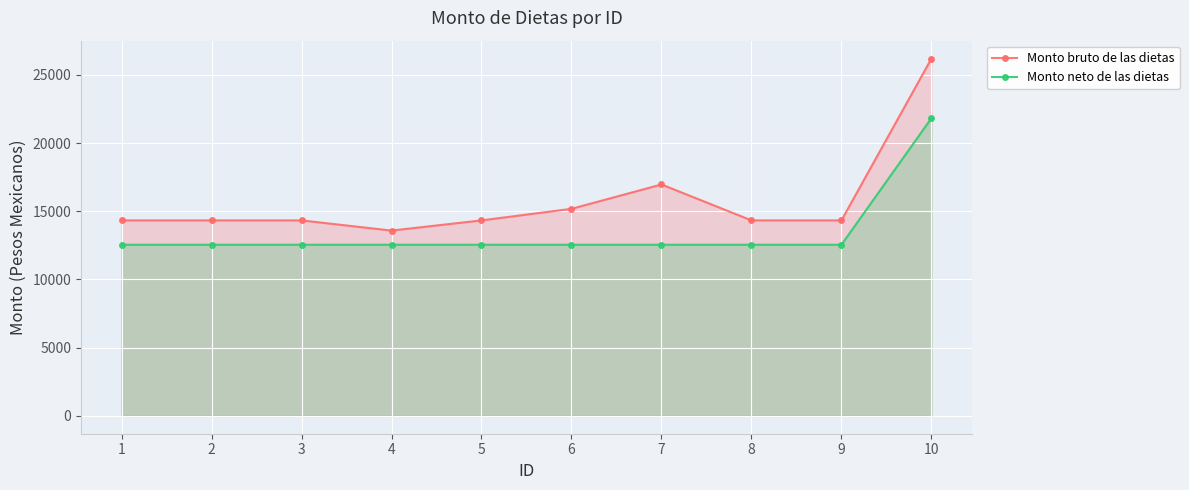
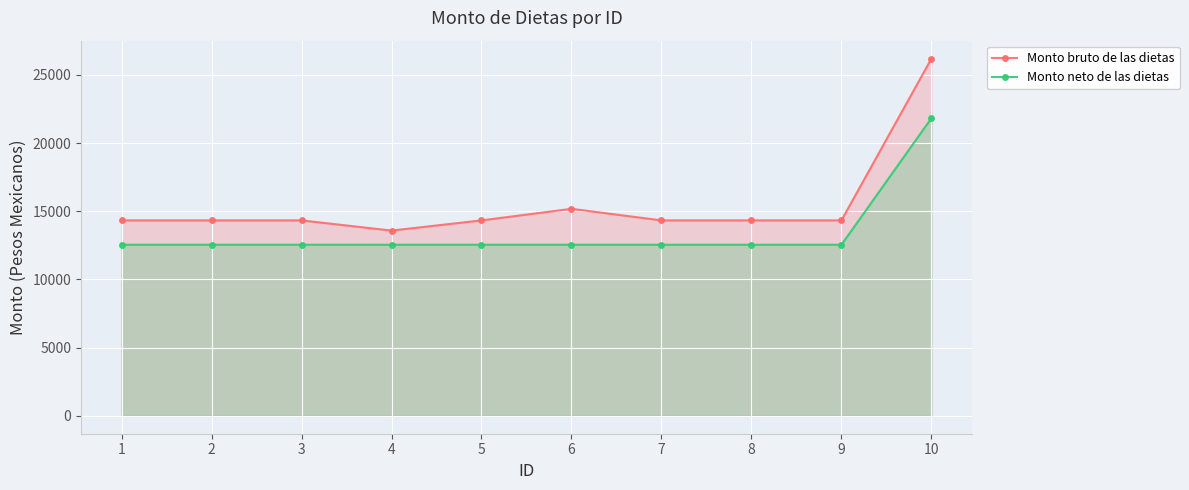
Monto bruto de las dietas, 7: 17000 -> 14300
